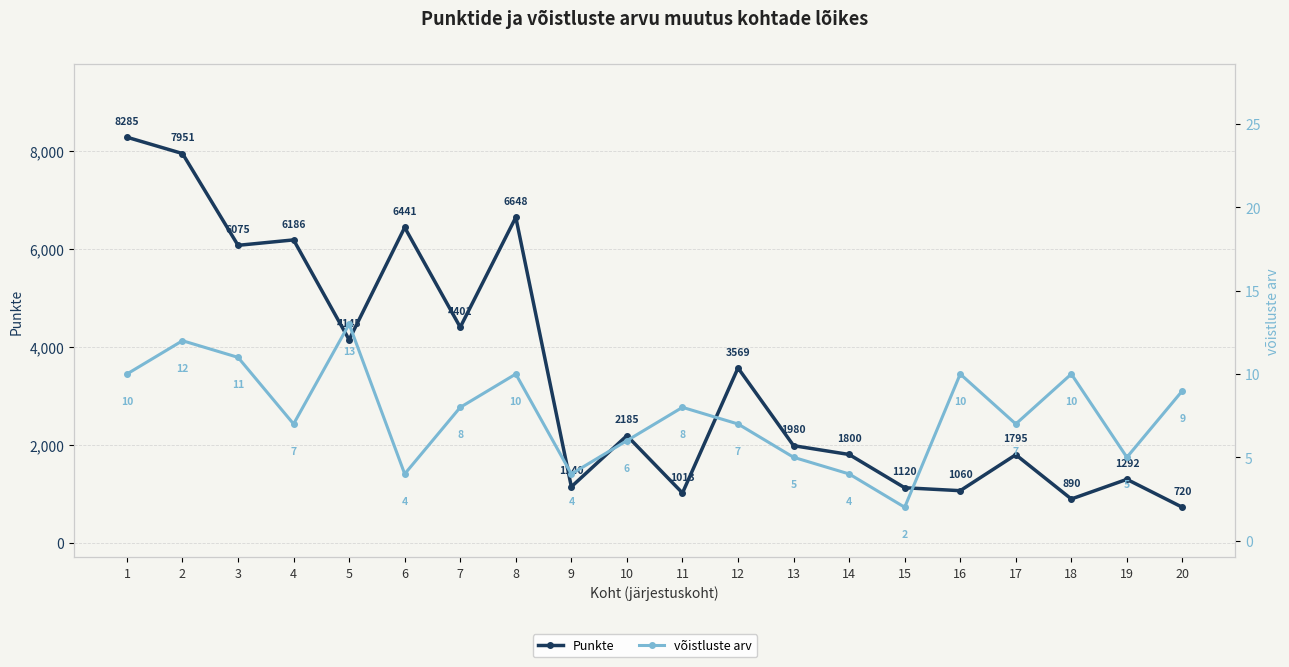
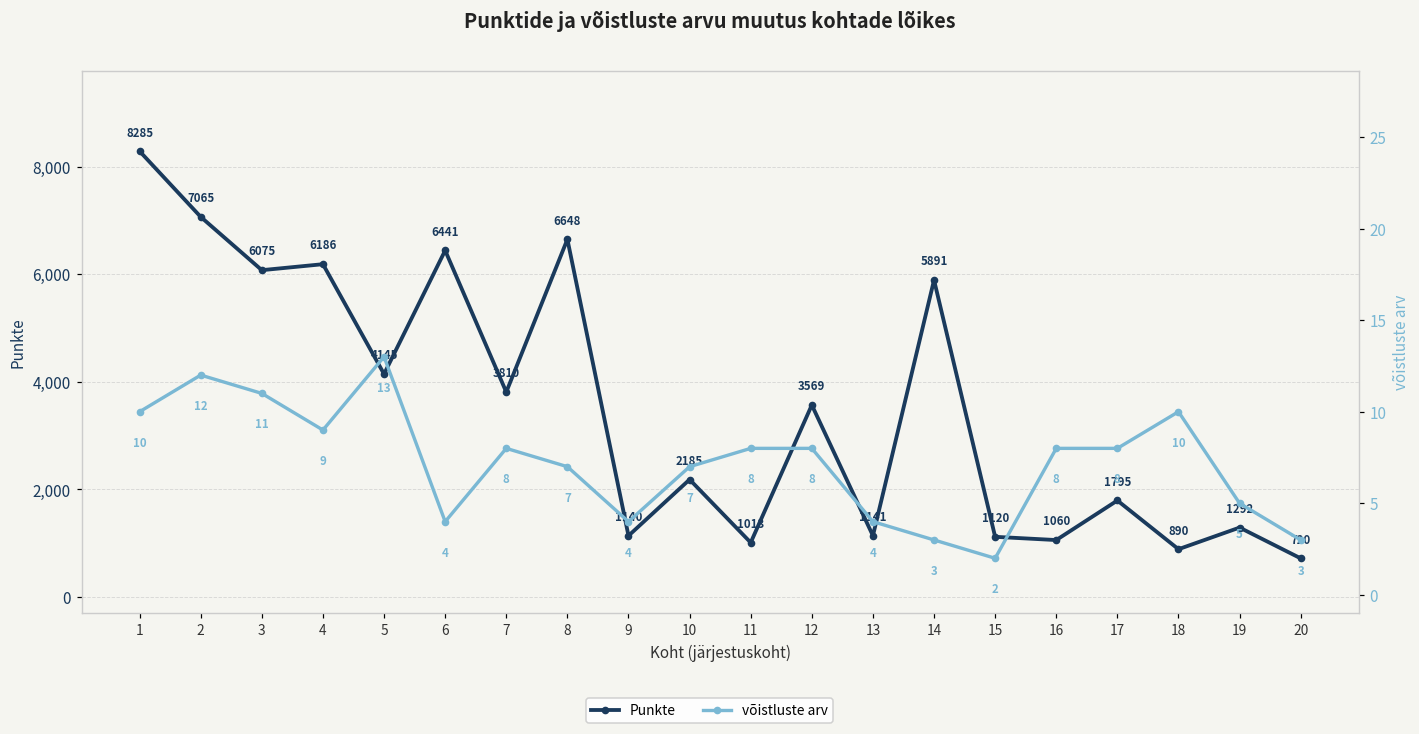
Punkte, 2: 7951 -> 7065
Punkte, 7: 4401 -> 3810
Punkte, 13: 1980 -> 1141
Punkte, 14: 1800 -> 5891
võistluste arv, 4: 7 -> 9
võistluste arv, 8: 10 -> 7
võistluste arv, 10: 6 -> 7
võistluste arv, 12: 7 -> 8
võistluste arv, 13: 5 -> 4
võistluste arv, 14: 4 -> 3
võistluste arv, 16: 10 -> 8
võistluste arv, 17: 7 -> 8
võistluste arv, 20: 9 -> 3
